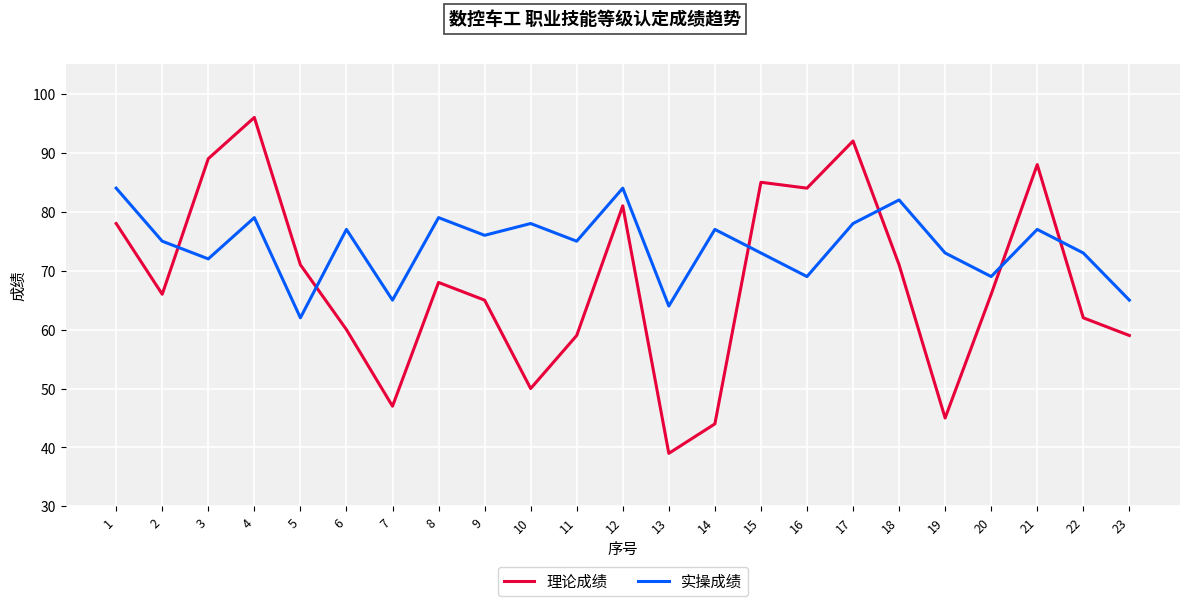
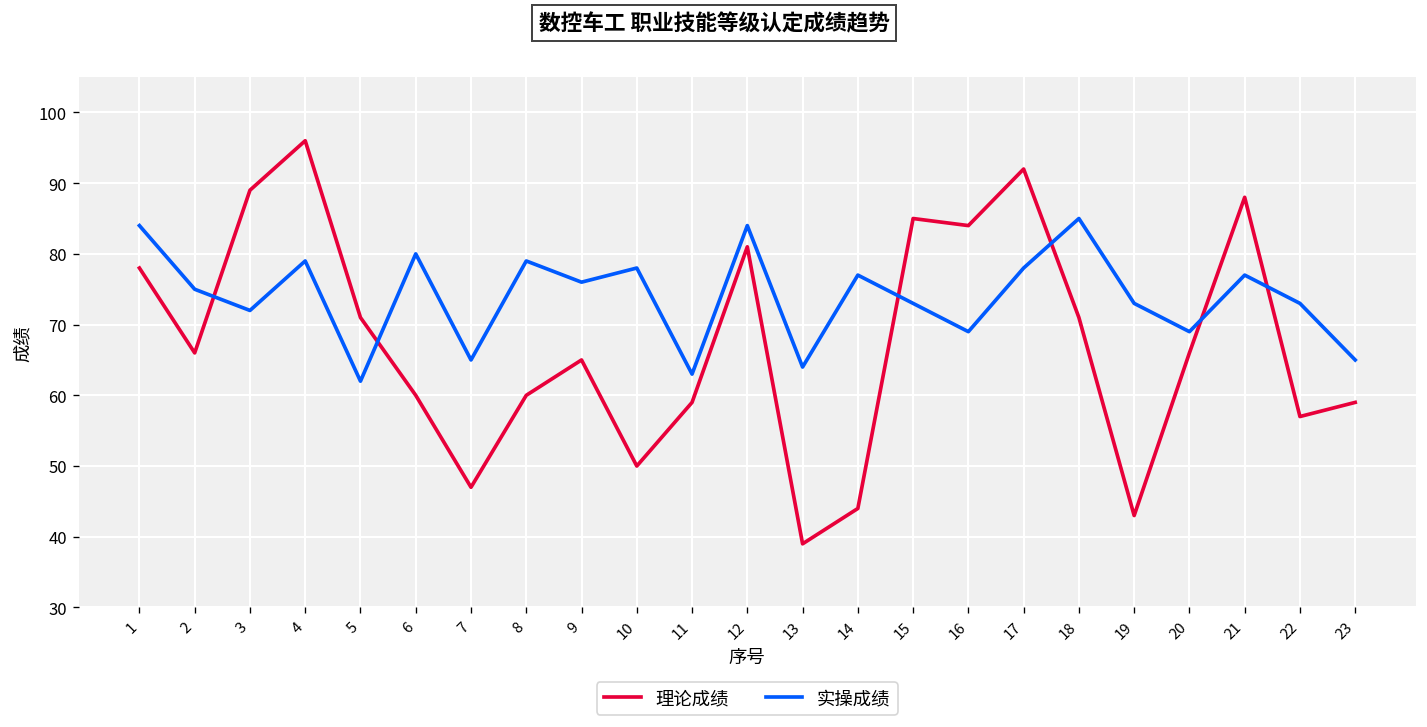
实操成绩, 6: 77 -> 80
理论成绩, 8: 68 -> 60
实操成绩, 11: 75 -> 63
实操成绩, 18: 82 -> 85
理论成绩, 19: 45 -> 43
理论成绩, 22: 62 -> 57
